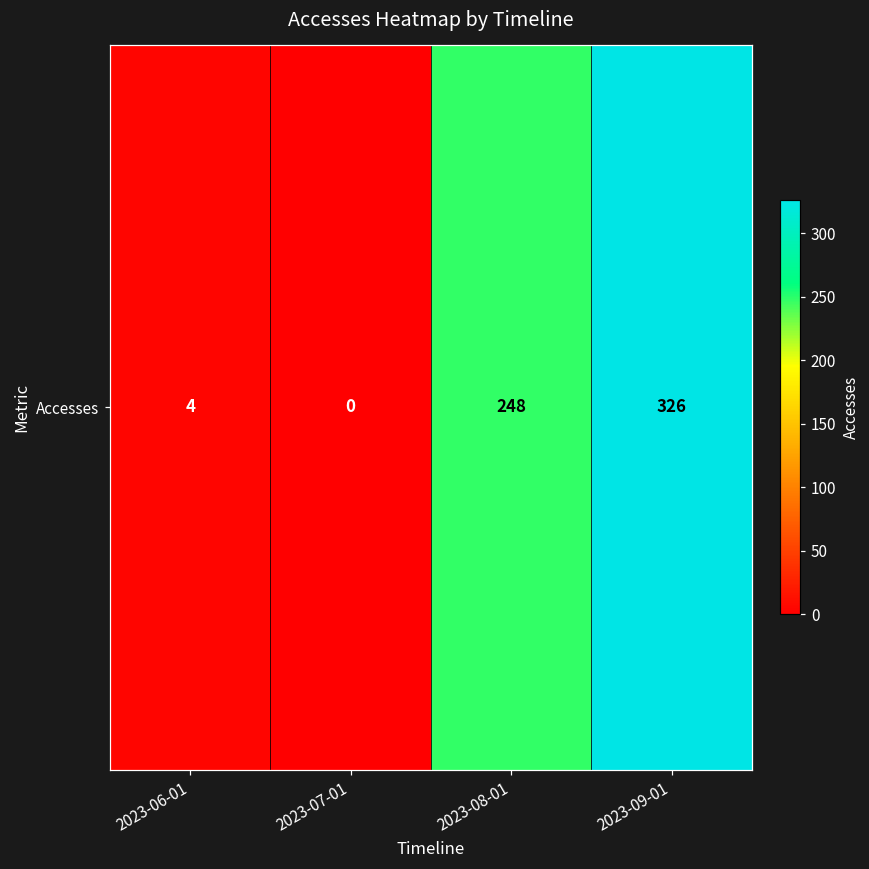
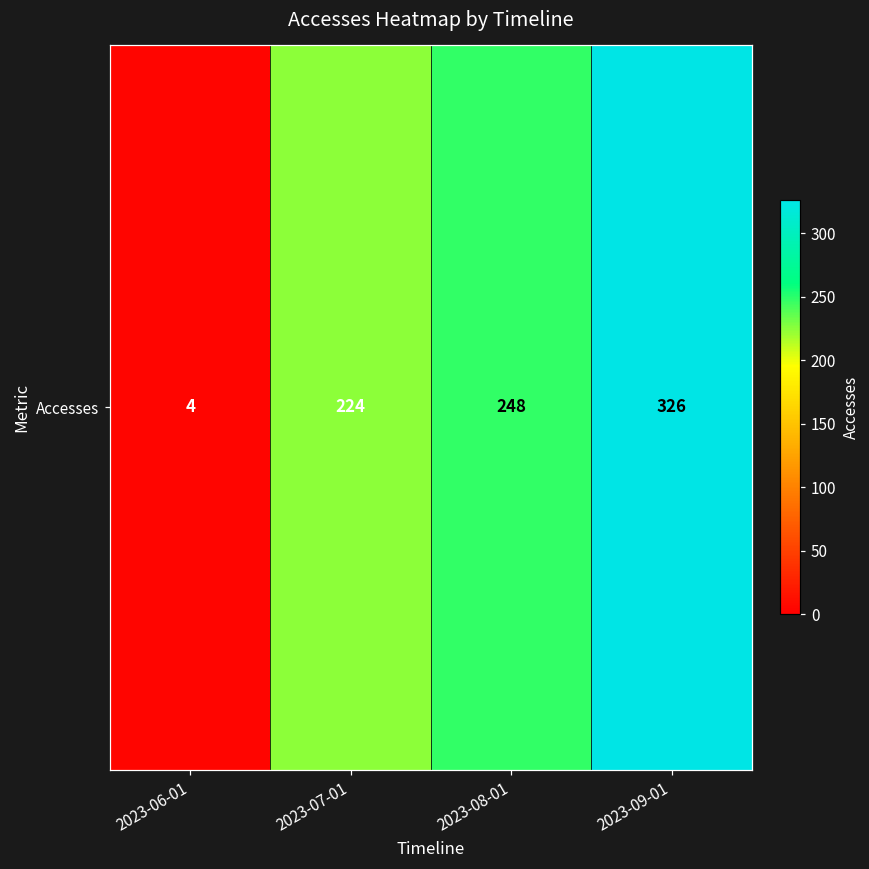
Accesses, 2023-07-01: 0 -> 224
